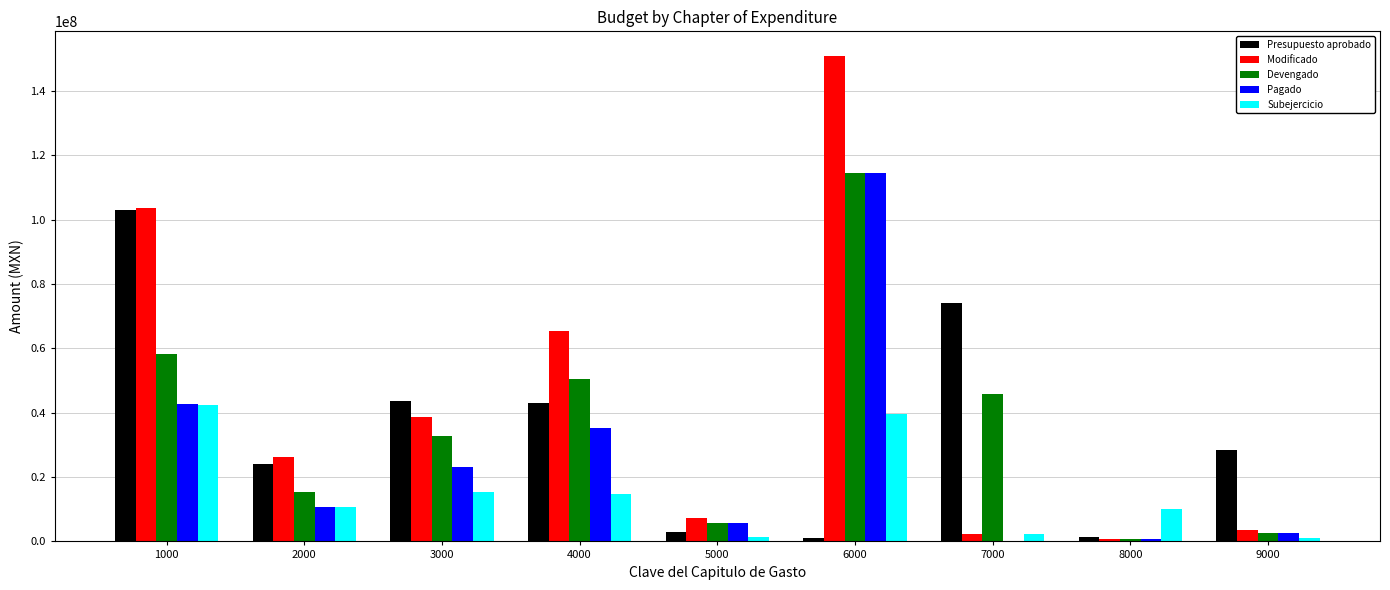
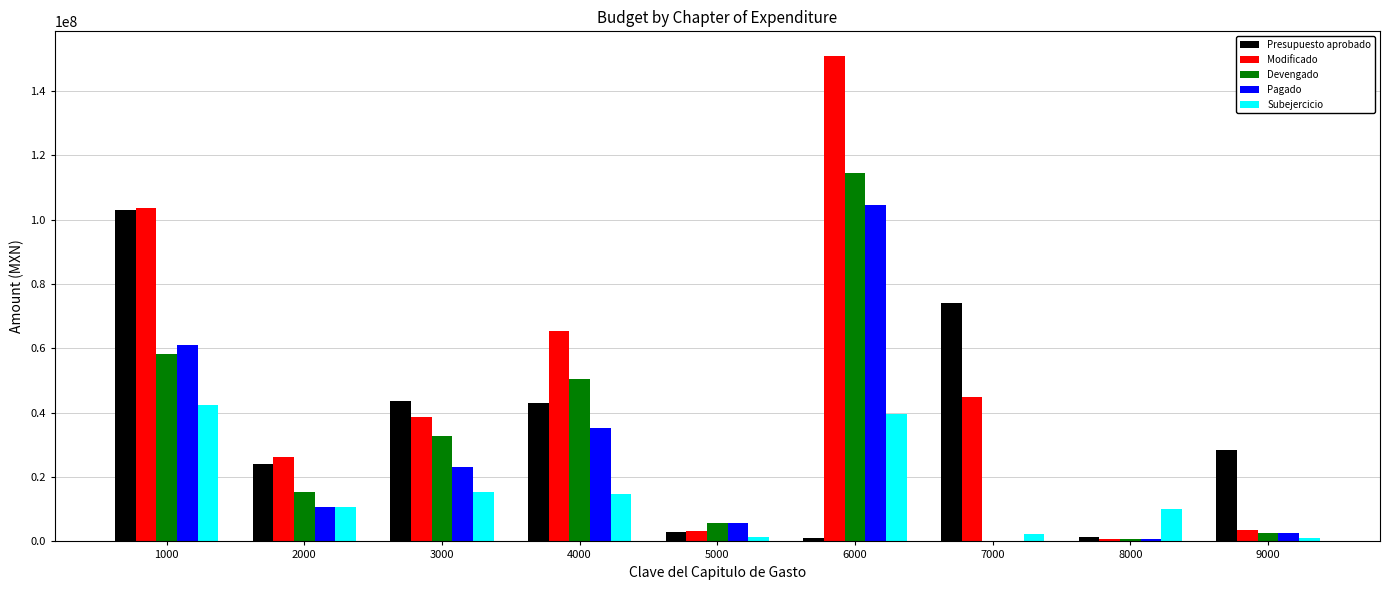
Pagado, 1000: 43000000 -> 61000000
Modificado, 5000: 7000000 -> 3000000
Pagado, 6000: 115000000 -> 105000000
Modificado, 7000: 2000000 -> 45000000
Devengado, 7000: 46000000 -> 0
